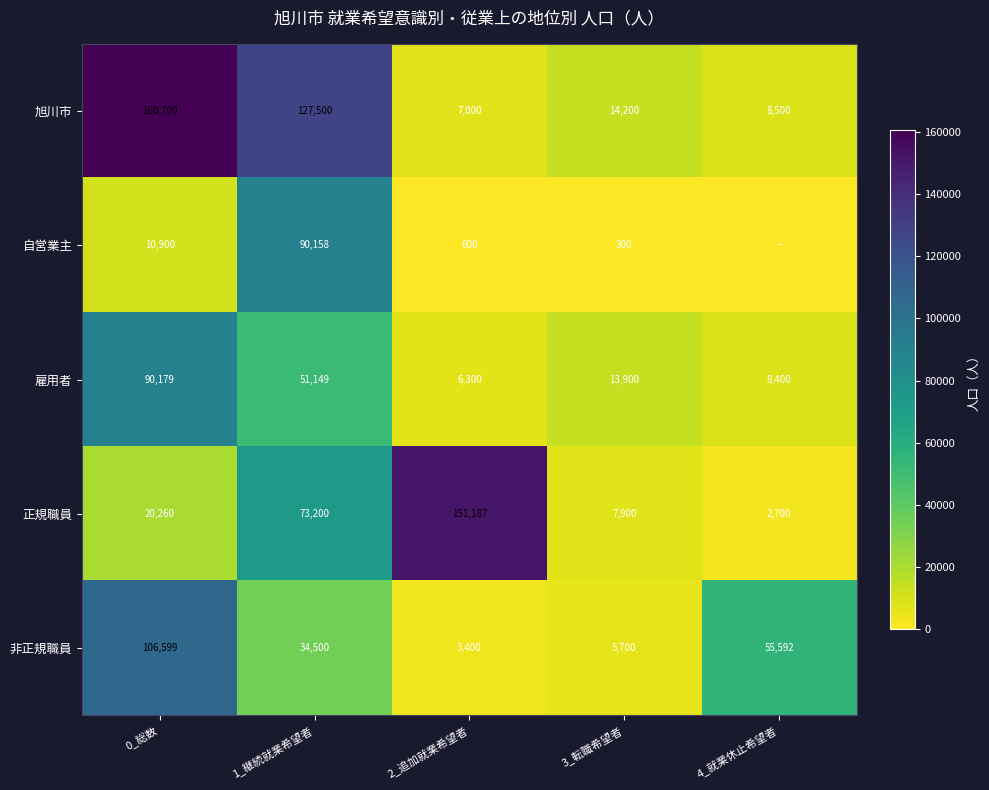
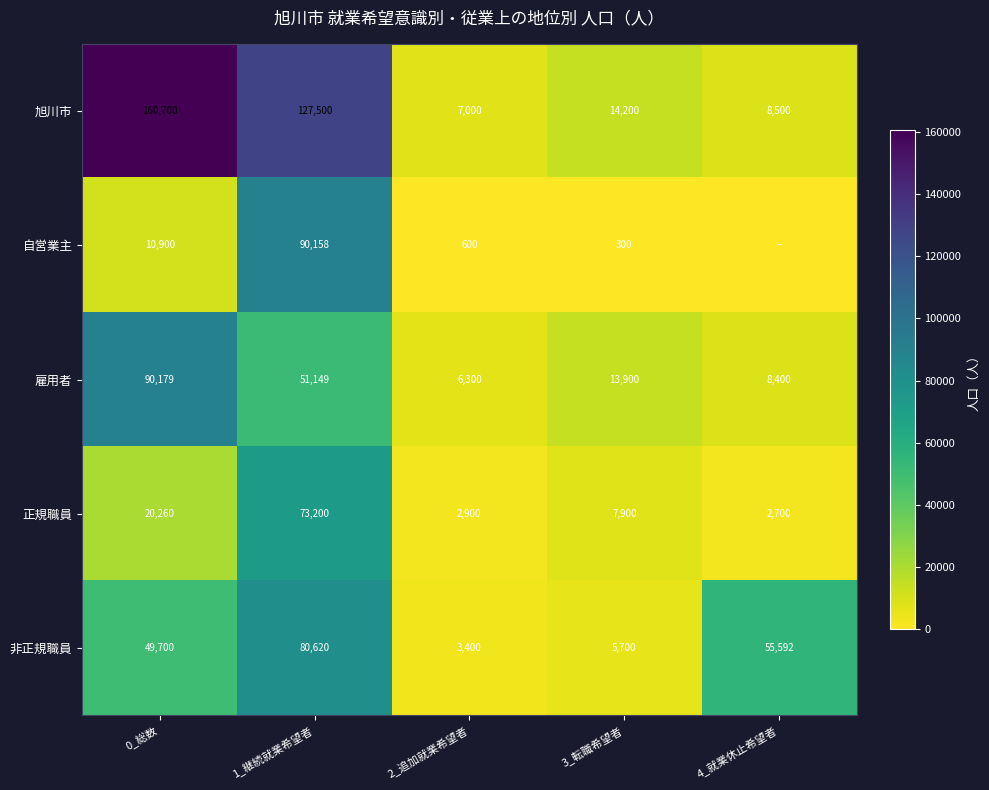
正規職員, 2_追加就業希望者: 151,187 -> 2,900
非正規職員, 0_総数: 106,599 -> 49,700
非正規職員, 1_継続就業希望者: 34,500 -> 80,620
